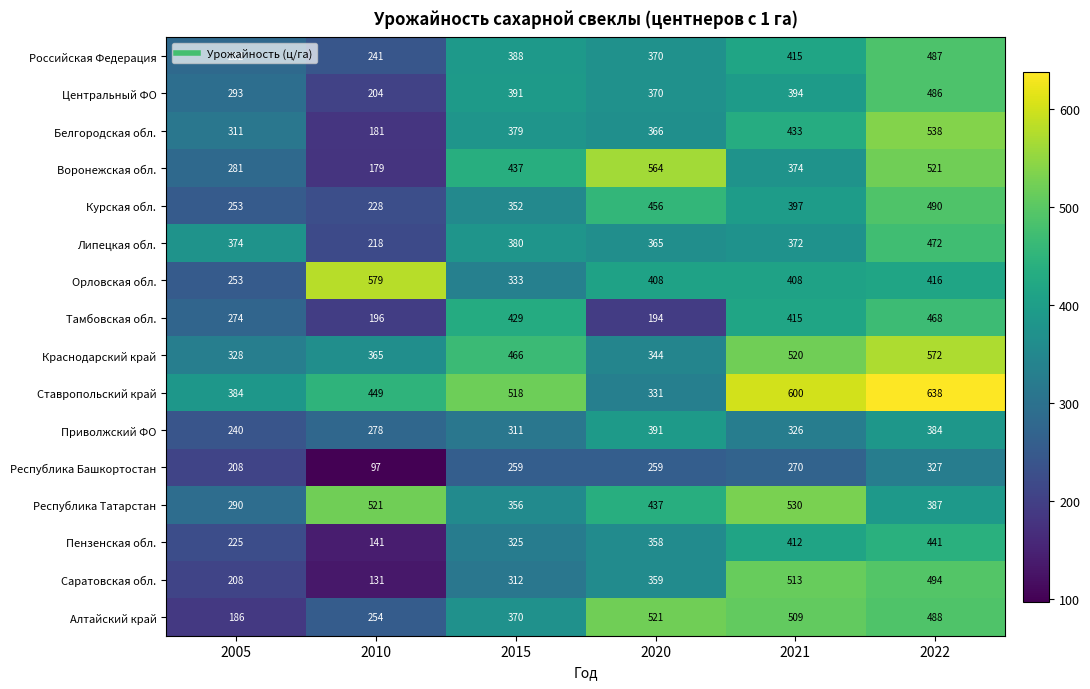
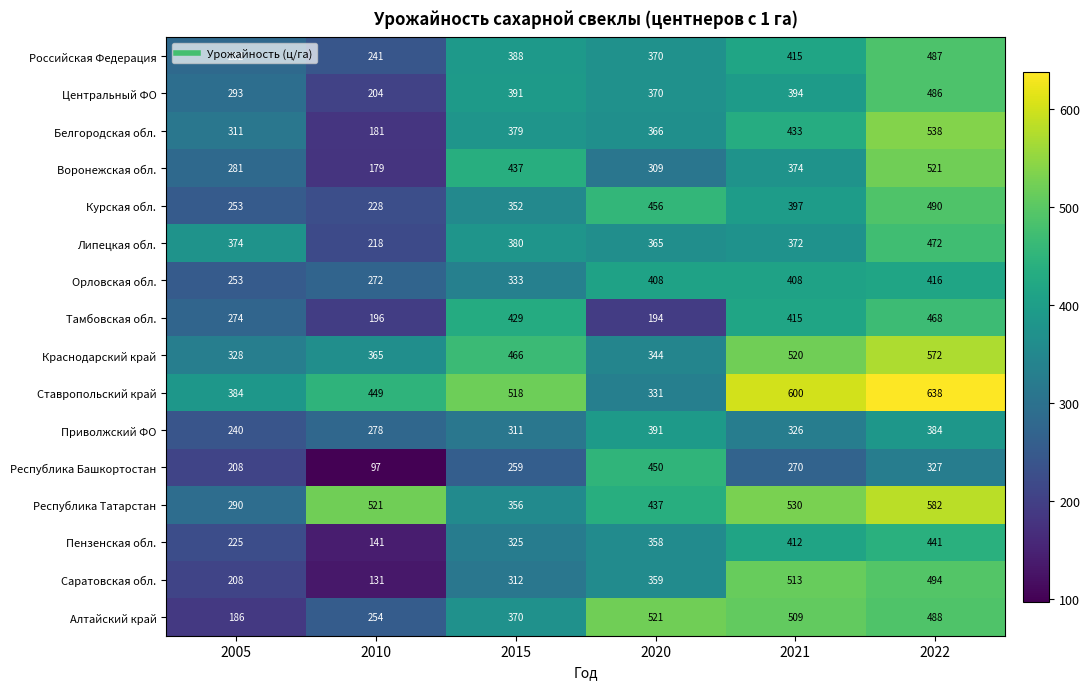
Воронежская обл., 2020: 564 -> 309
Орловская обл., 2010: 579 -> 272
Республика Башкортостан, 2020: 259 -> 450
Республика Татарстан, 2022: 387 -> 582
